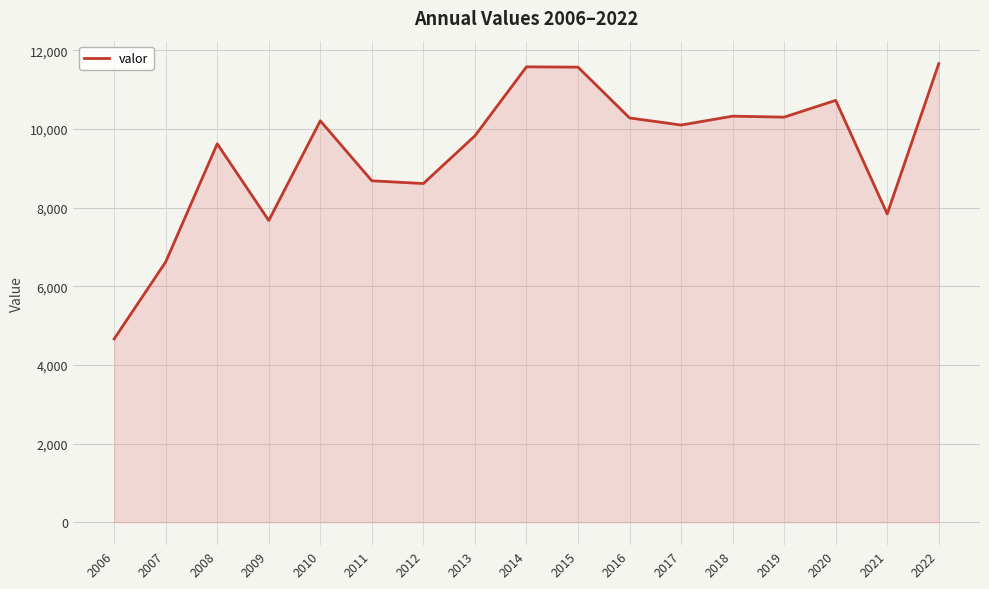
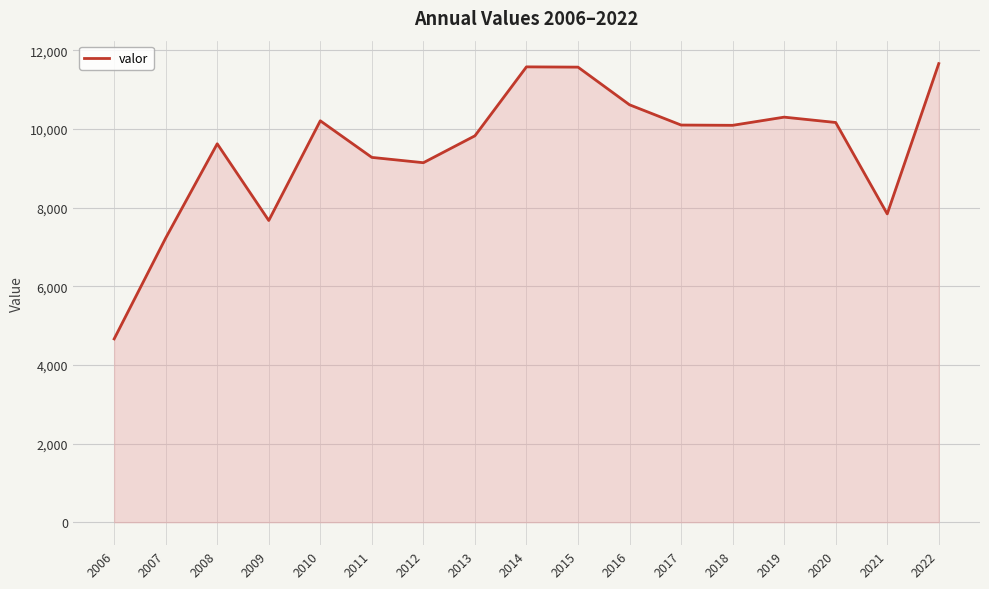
2007: 6,600 -> 7,200
2011: 8,700 -> 9,300
2012: 8,600 -> 9,100
2016: 10,300 -> 10,600
2018: 10,300 -> 10,100
2020: 10,700 -> 10,200
